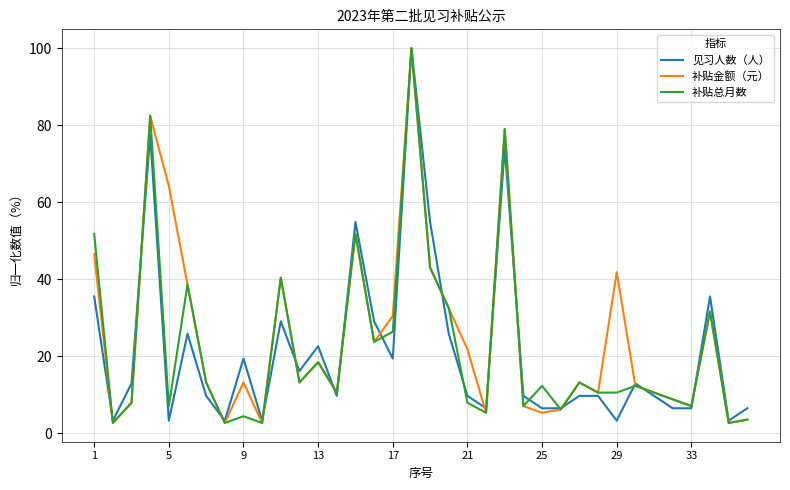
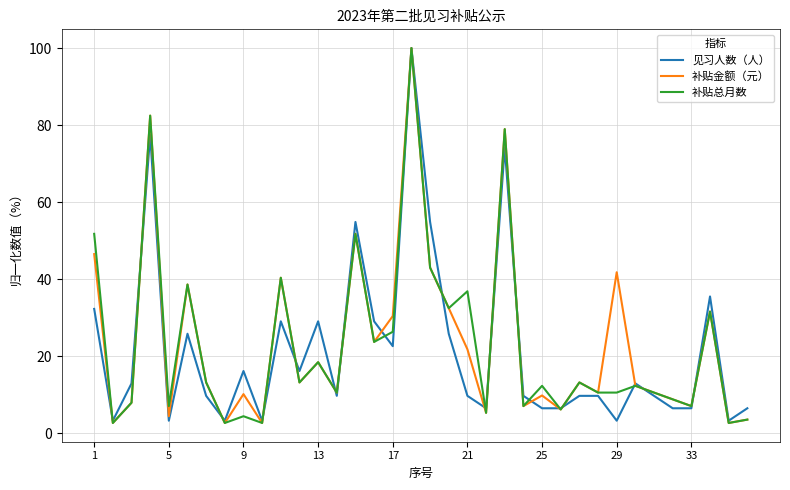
见习人数（人）, 1: 35 -> 32
补贴金额（元）, 5: 64 -> 4
见习人数（人）, 9: 19 -> 16
补贴金额（元）, 9: 13 -> 10
见习人数（人）, 13: 23 -> 29
见习人数（人）, 17: 19 -> 23
补贴总月数, 21: 8 -> 37
补贴金额（元）, 25: 5 -> 10
